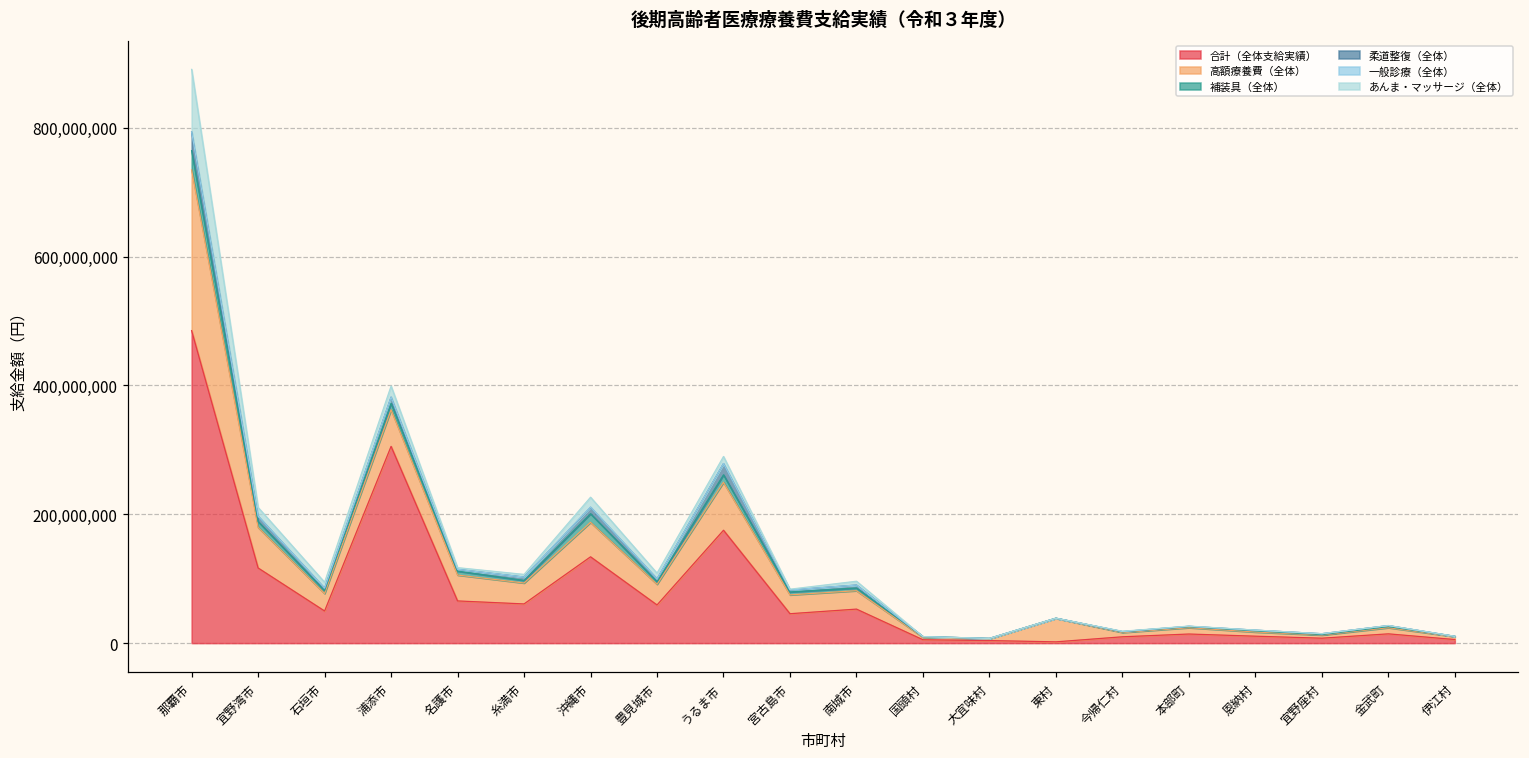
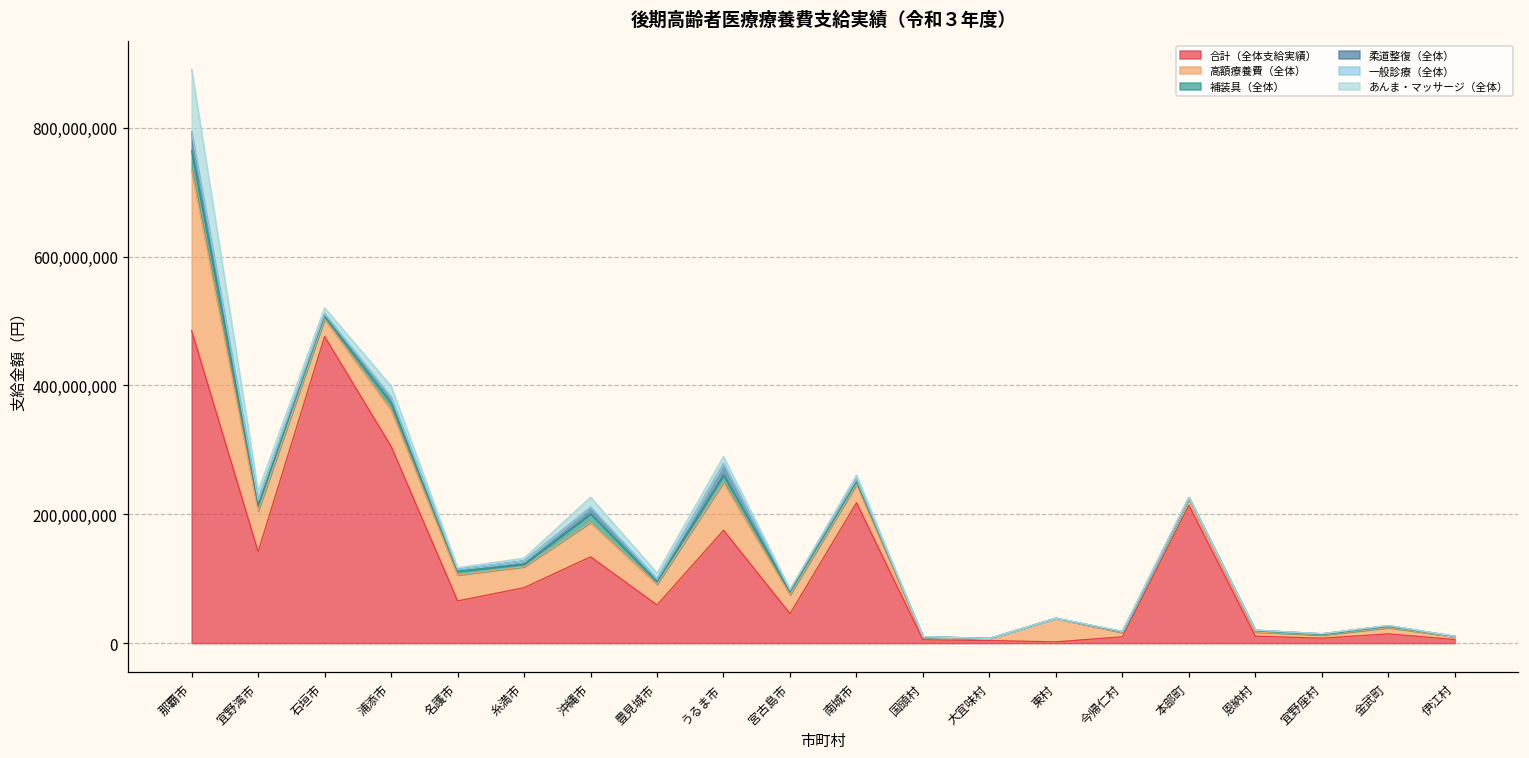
合計（全体支給実績）, 宜野湾市: 120,000,000 -> 140,000,000
合計（全体支給実績）, 石垣市: 50,000,000 -> 480,000,000
合計（全体支給実績）, 糸満市: 60,000,000 -> 90,000,000
合計（全体支給実績）, 南城市: 50,000,000 -> 220,000,000
合計（全体支給実績）, 本部町: 10,000,000 -> 210,000,000
